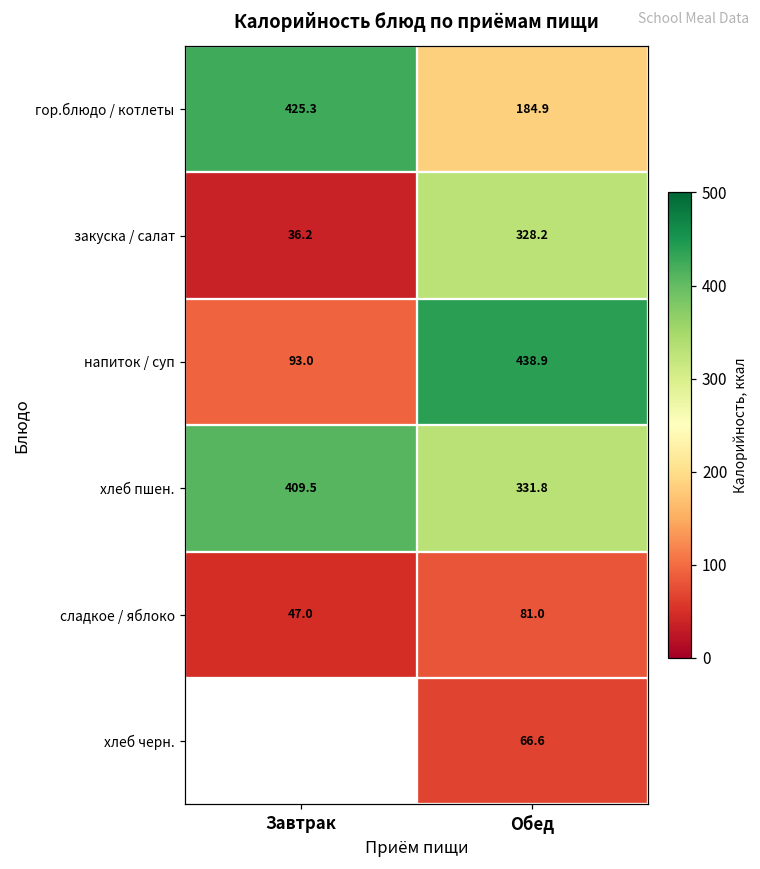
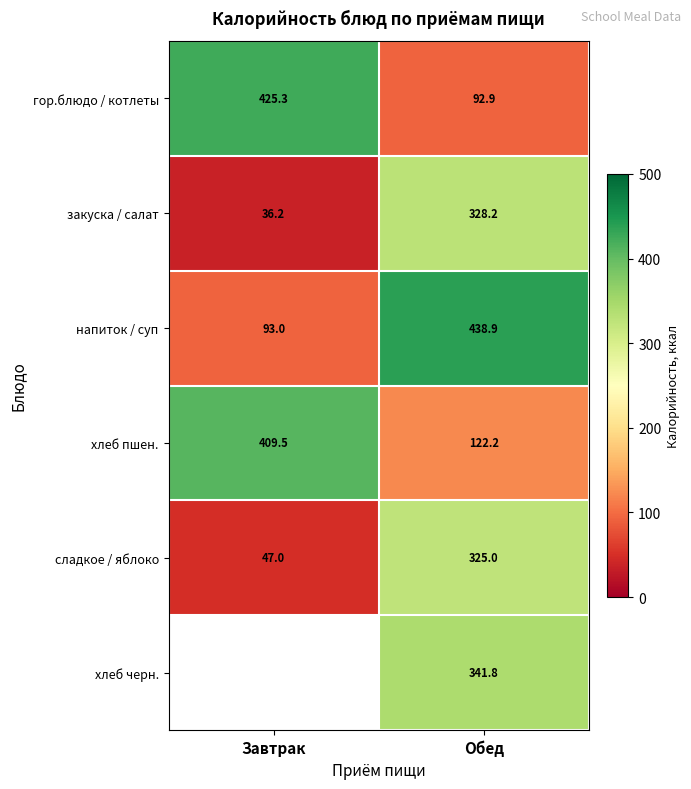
гор.блюдо / котлеты, Обед: 184.9 -> 92.9
хлеб пшен., Обед: 331.8 -> 122.2
сладкое / яблоко, Обед: 81.0 -> 325.0
хлеб черн., Обед: 66.6 -> 341.8
